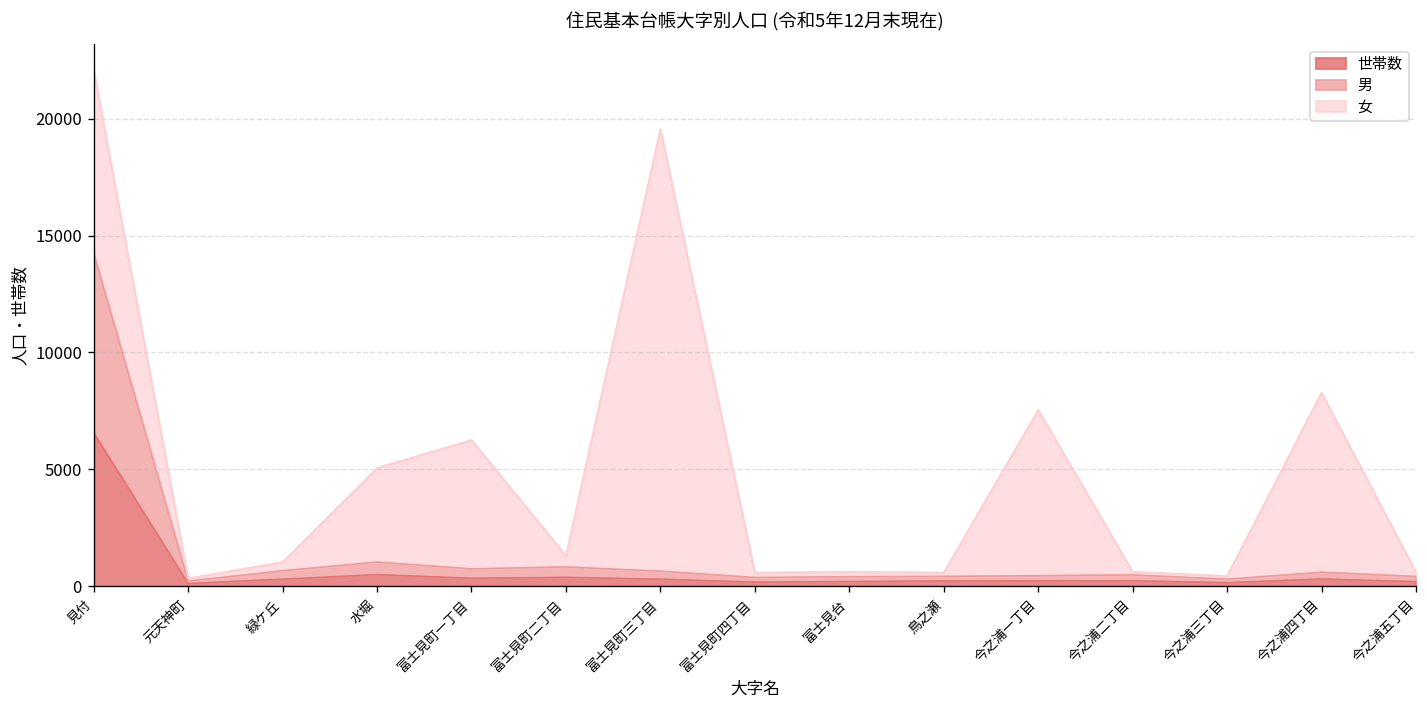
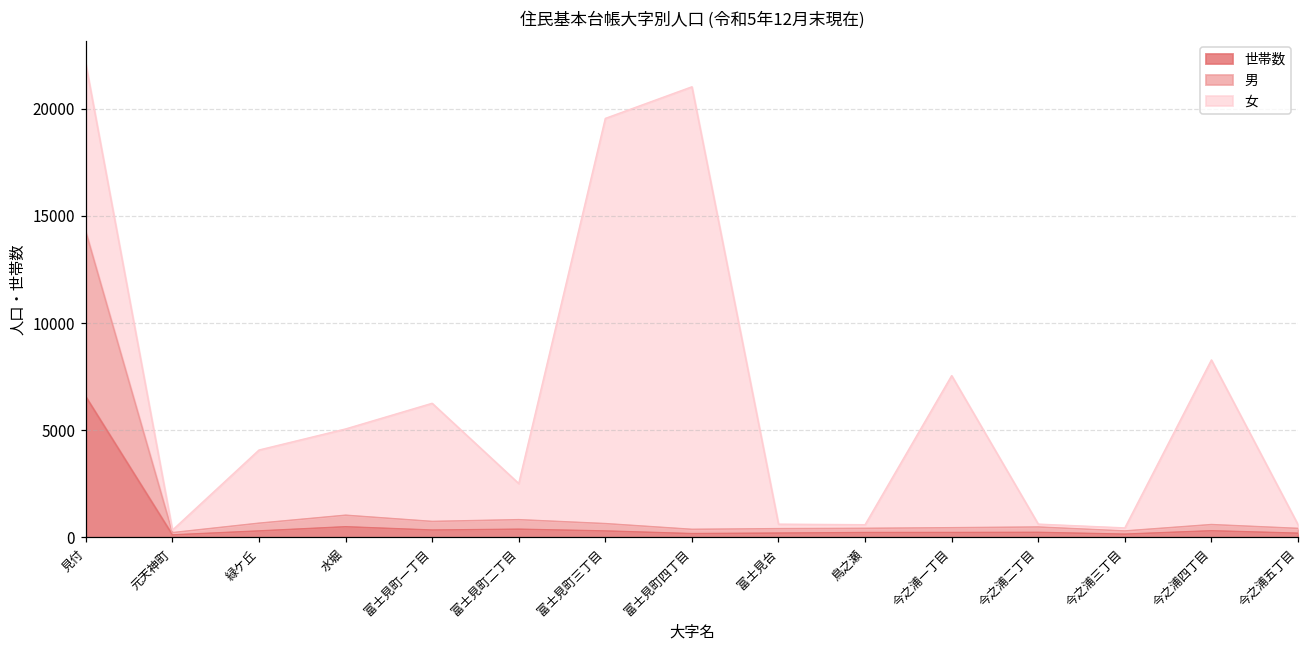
女, 緑ケ丘: 400 -> 3400
女, 富士見町二丁目: 500 -> 1700
女, 富士見町四丁目: 200 -> 20700
